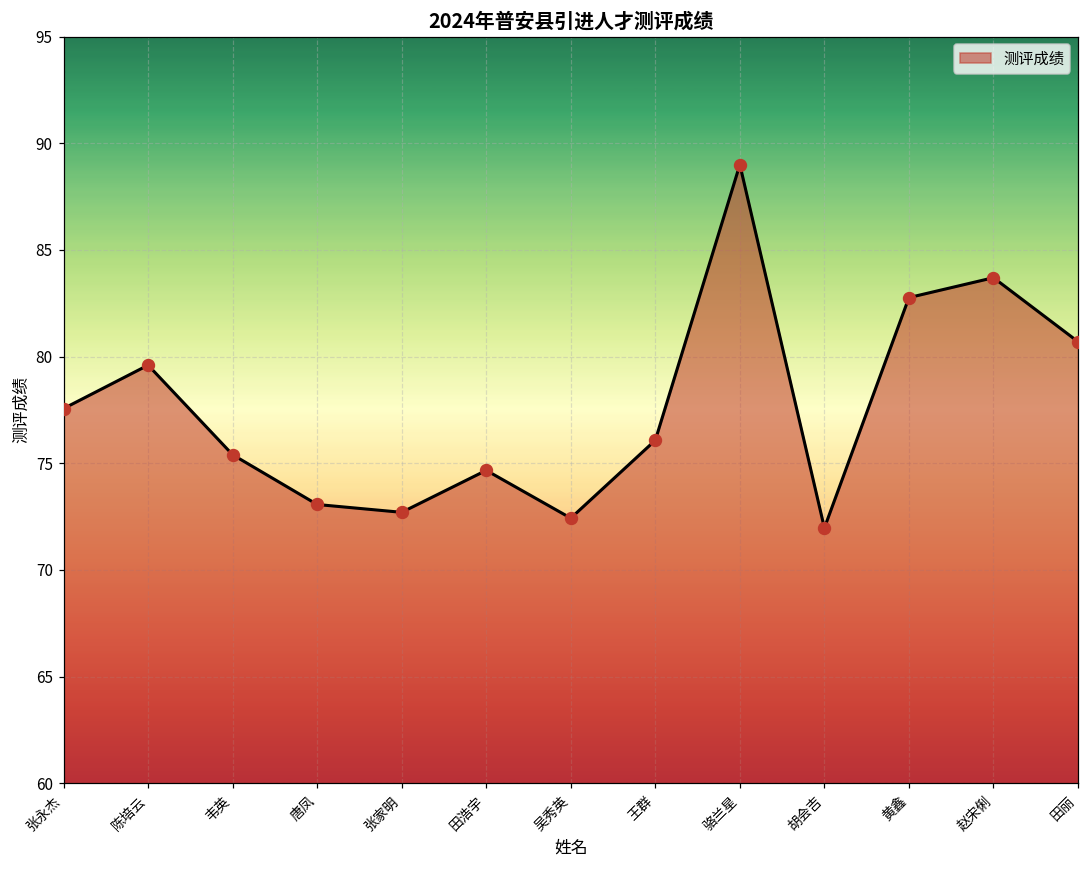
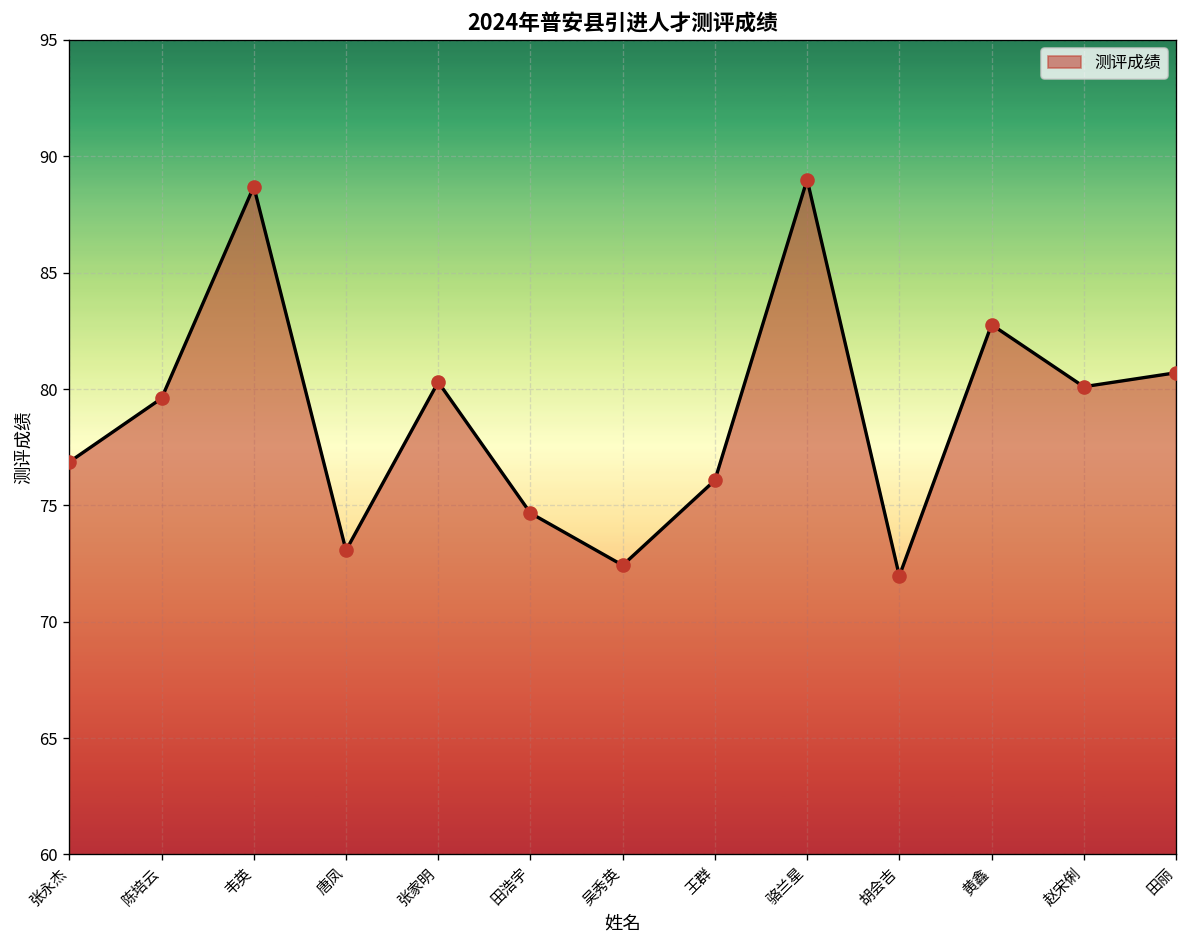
张永杰: 77.6 -> 76.9
韦英: 75.4 -> 88.7
张家明: 72.7 -> 80.3
赵宋俐: 83.7 -> 80.1
